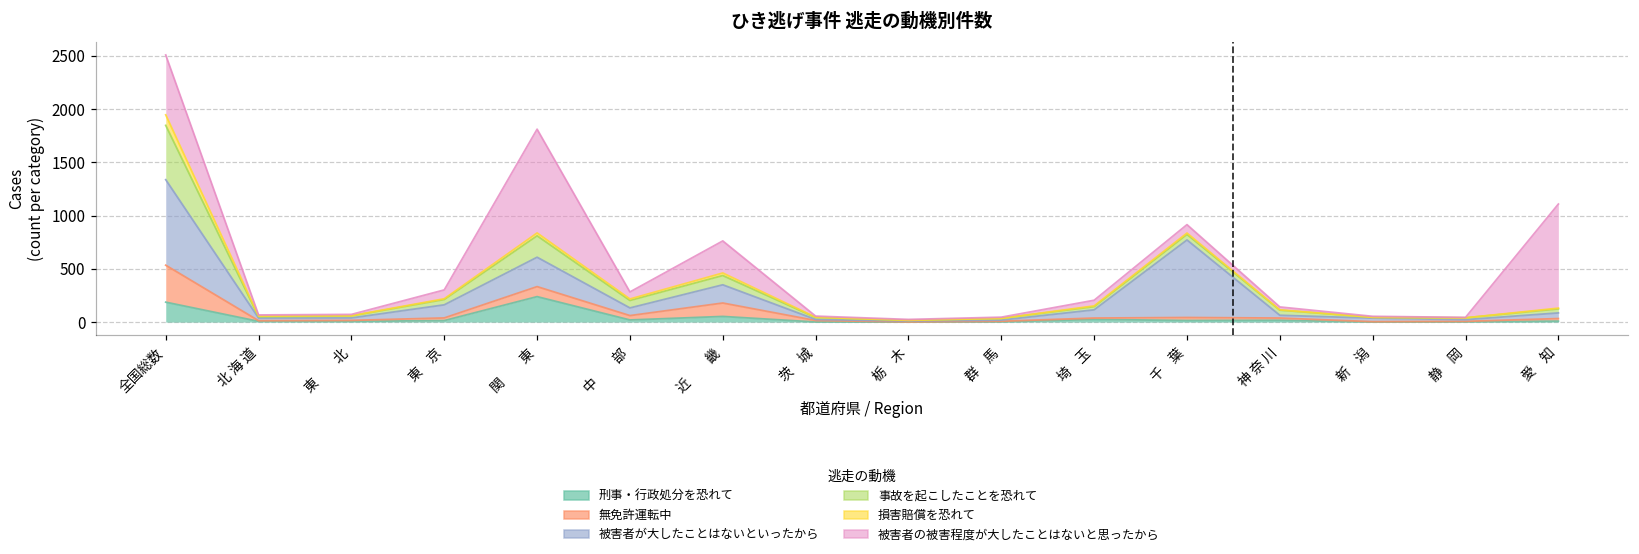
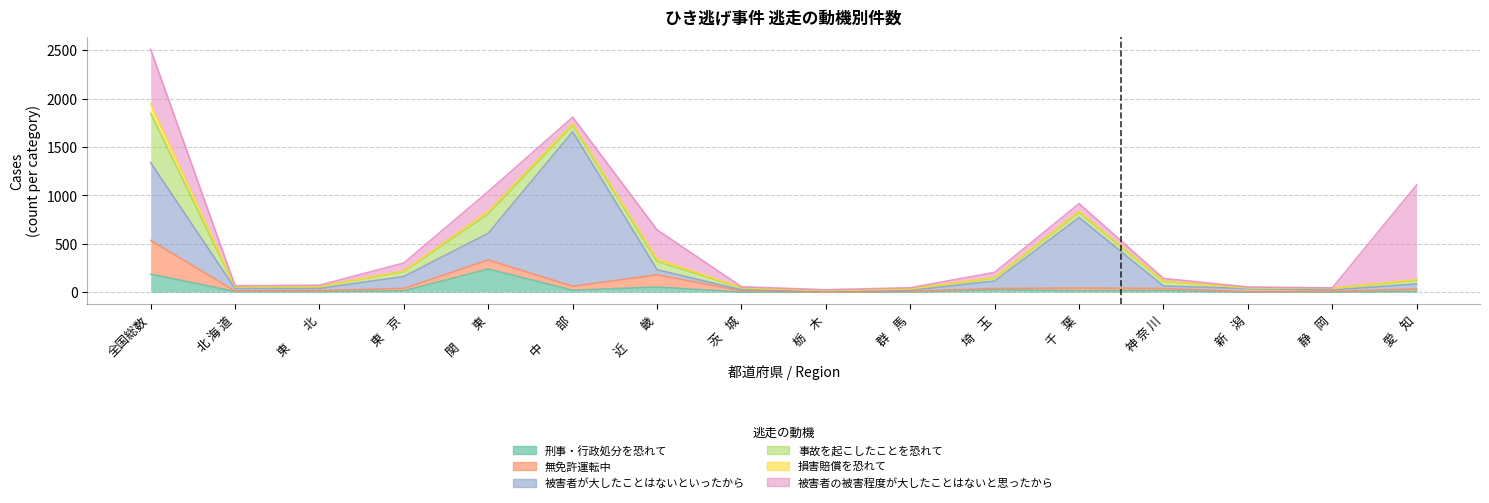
被害者の被害程度が大したことはないと思ったから, 関 東: 1000 -> 200
被害者が大したことはないといったから, 中 部: 100 -> 1600
被害者が大したことはないといったから, 近 畿: 200 -> 100
